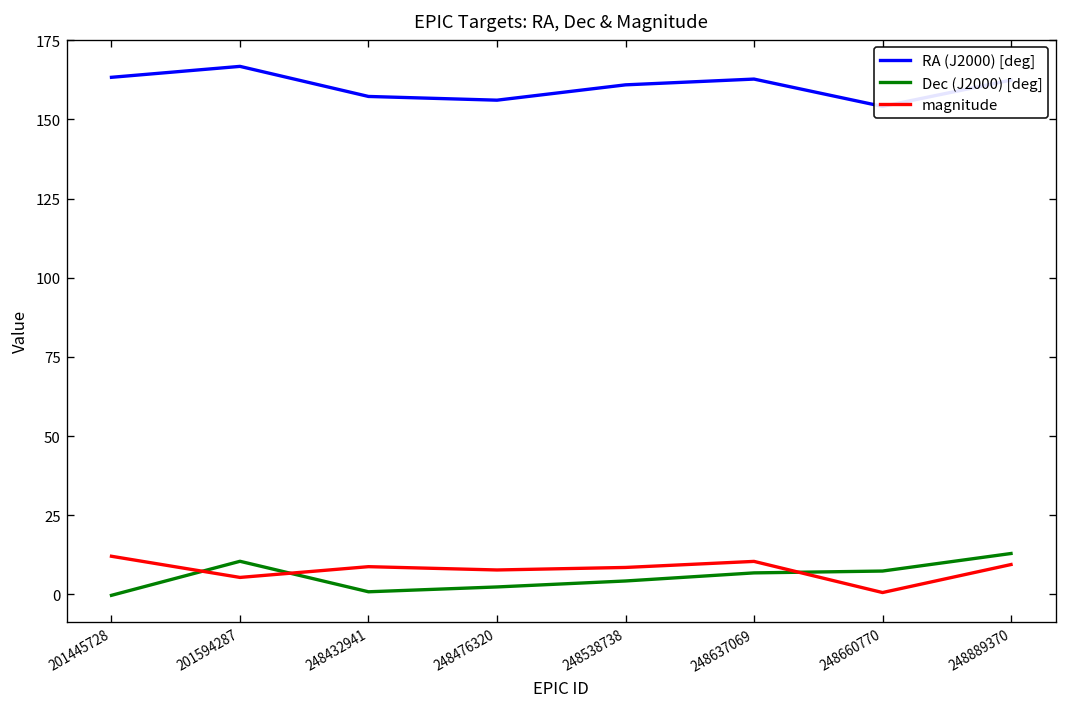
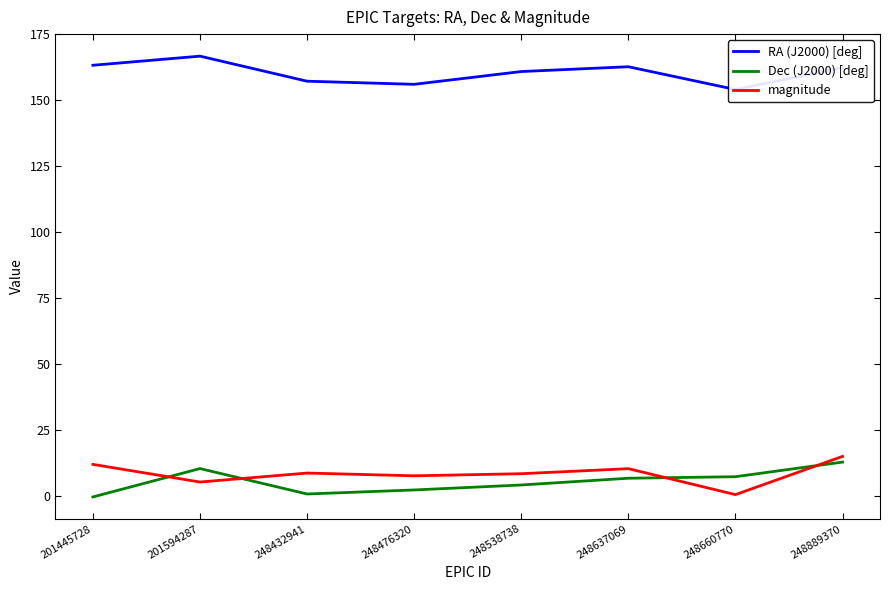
magnitude, 248889370: 9 -> 15
